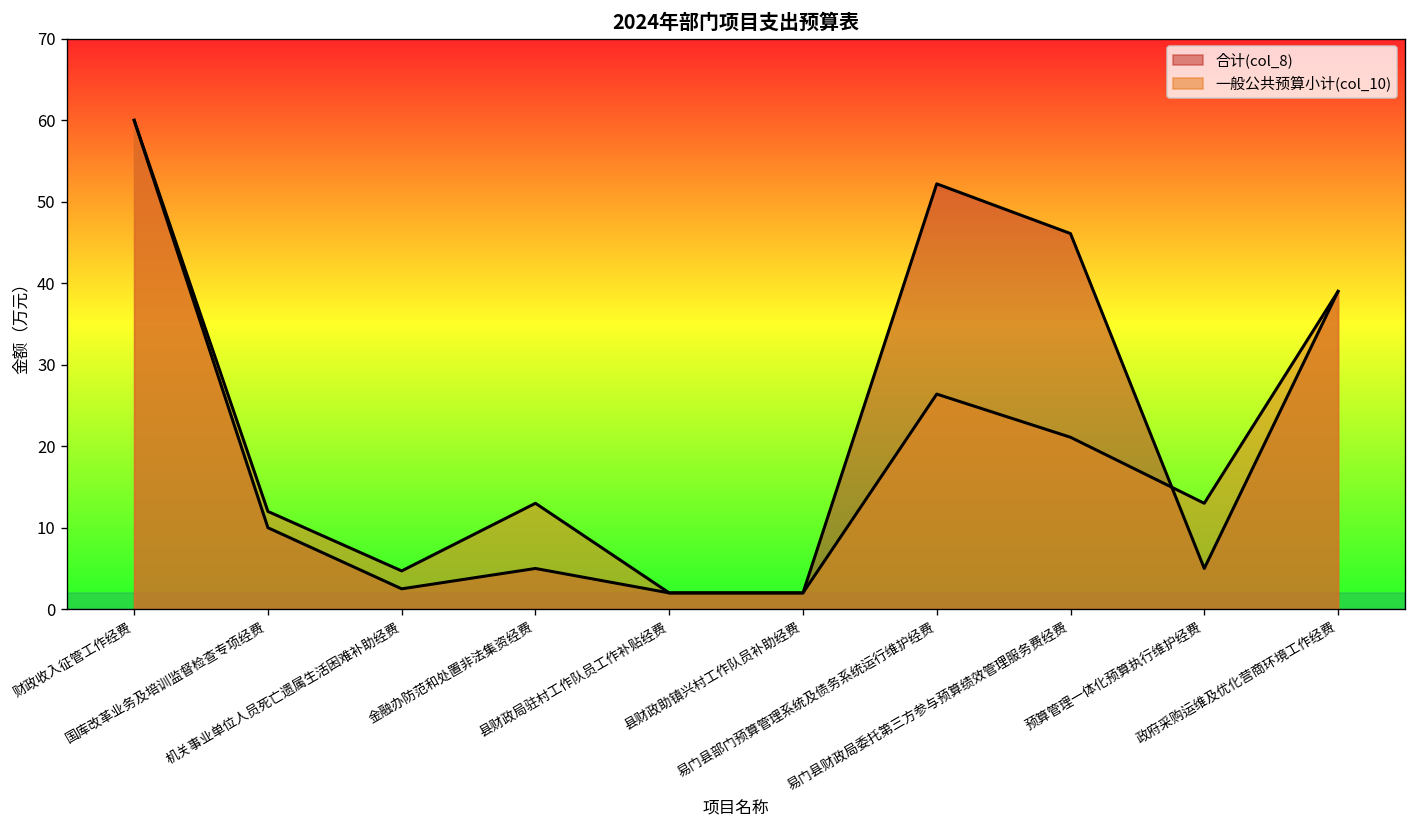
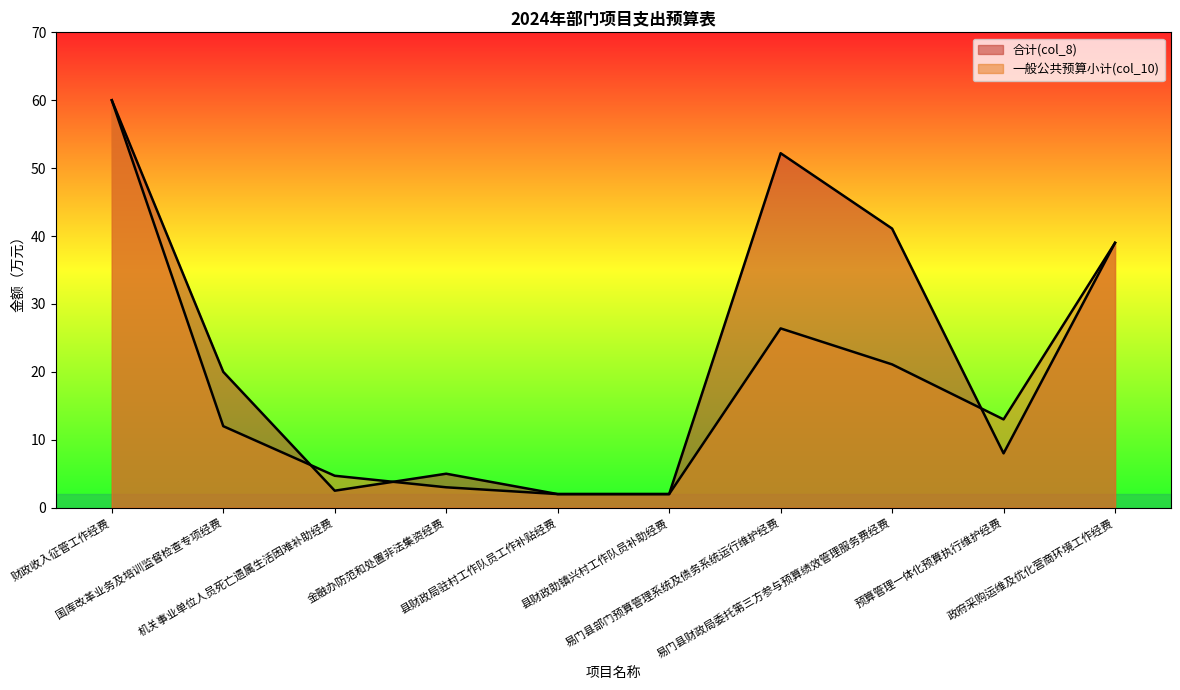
合计(col_8), 国库改革业务及培训监督检查专项经费: 10 -> 20
一般公共预算小计(col_10), 金融办防范和处置非法集资经费: 13 -> 3
合计(col_8), 易门县财政局委托第三方参与预算绩效管理服务费经费: 46 -> 41
合计(col_8), 预算管理一体化预算执行维护经费: 5 -> 8
